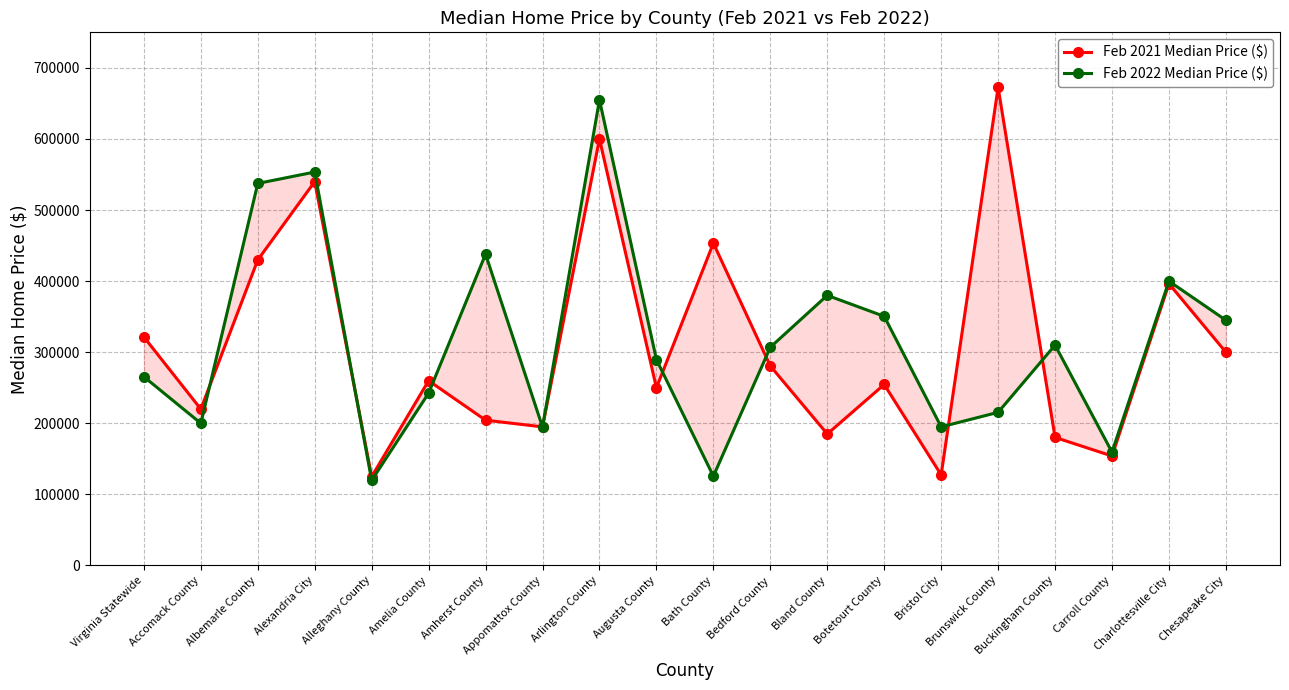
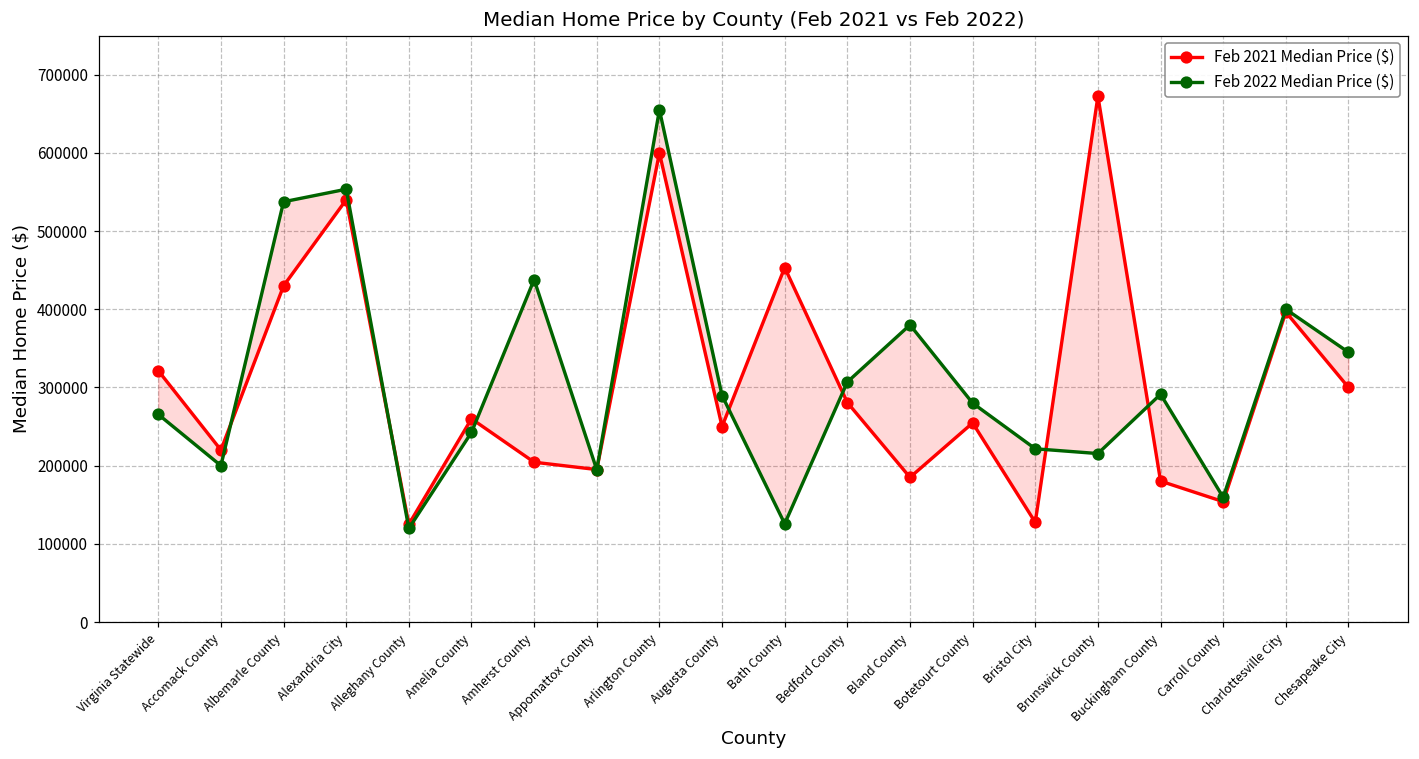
Feb 2022 Median Price ($), Botetourt County: 350000 -> 280000
Feb 2022 Median Price ($), Bristol City: 200000 -> 220000
Feb 2022 Median Price ($), Buckingham County: 310000 -> 290000
